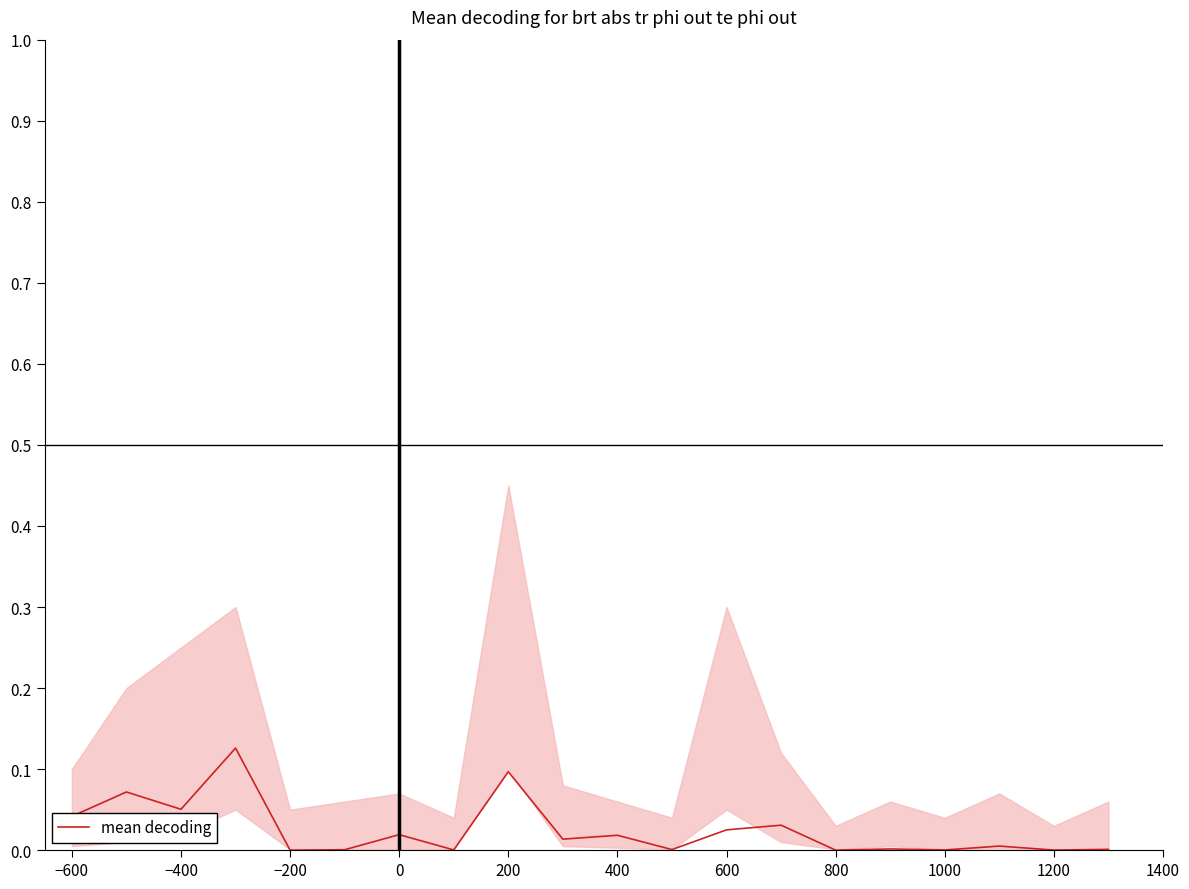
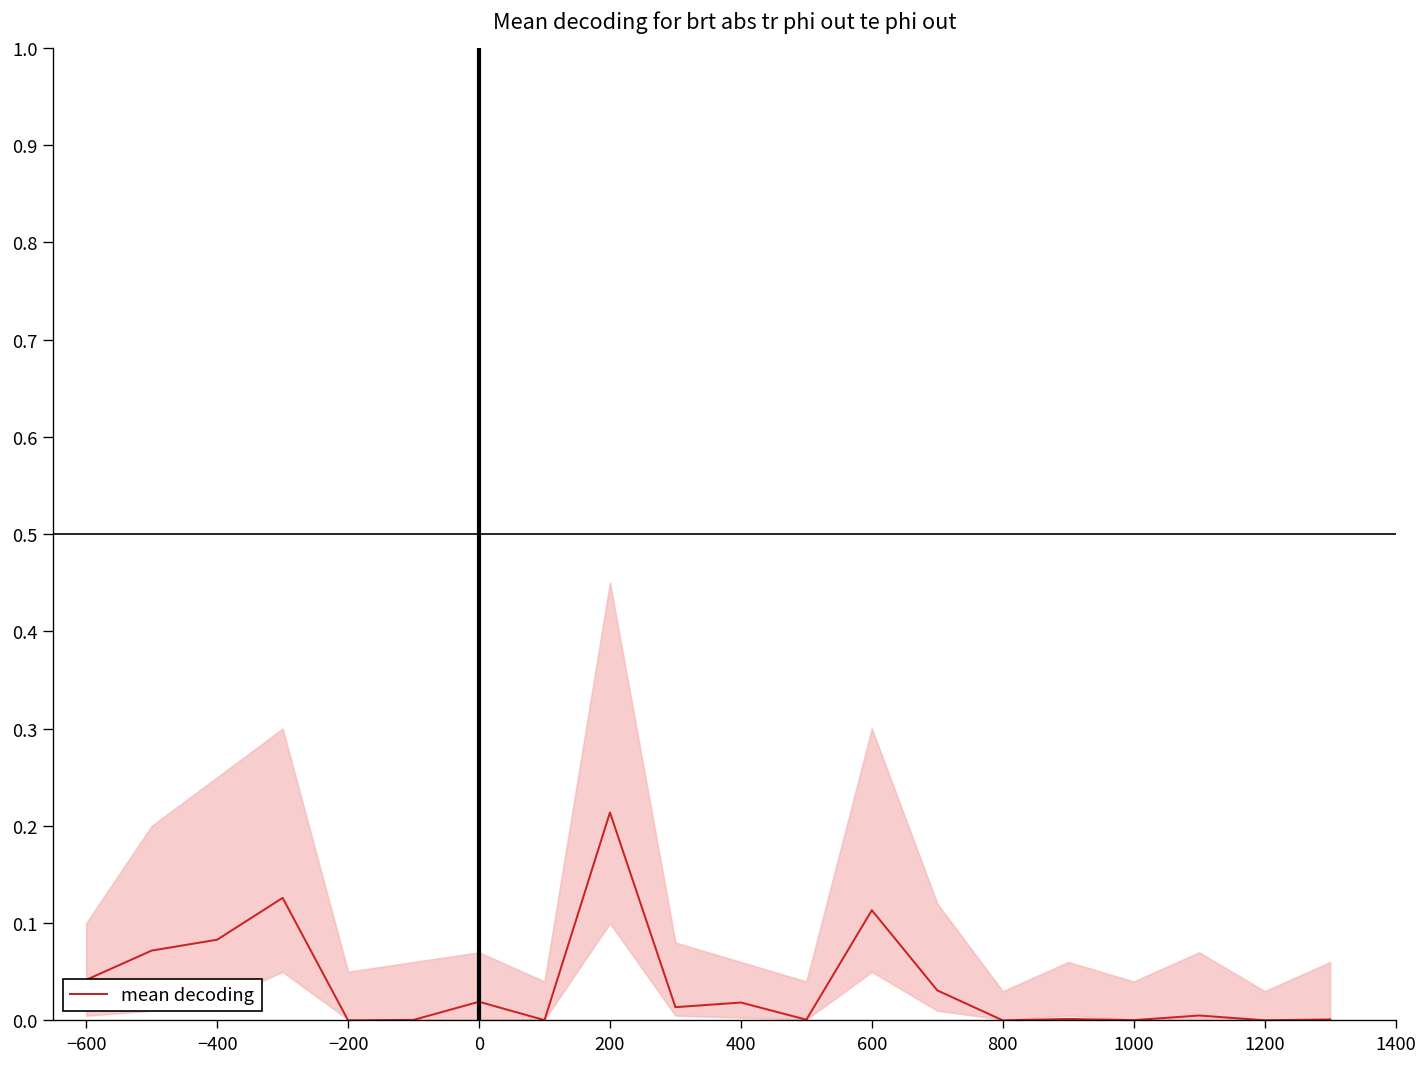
mean decoding, −400: 0.05 -> 0.08
mean decoding, 200: 0.10 -> 0.21
mean decoding, 600: 0.03 -> 0.11
